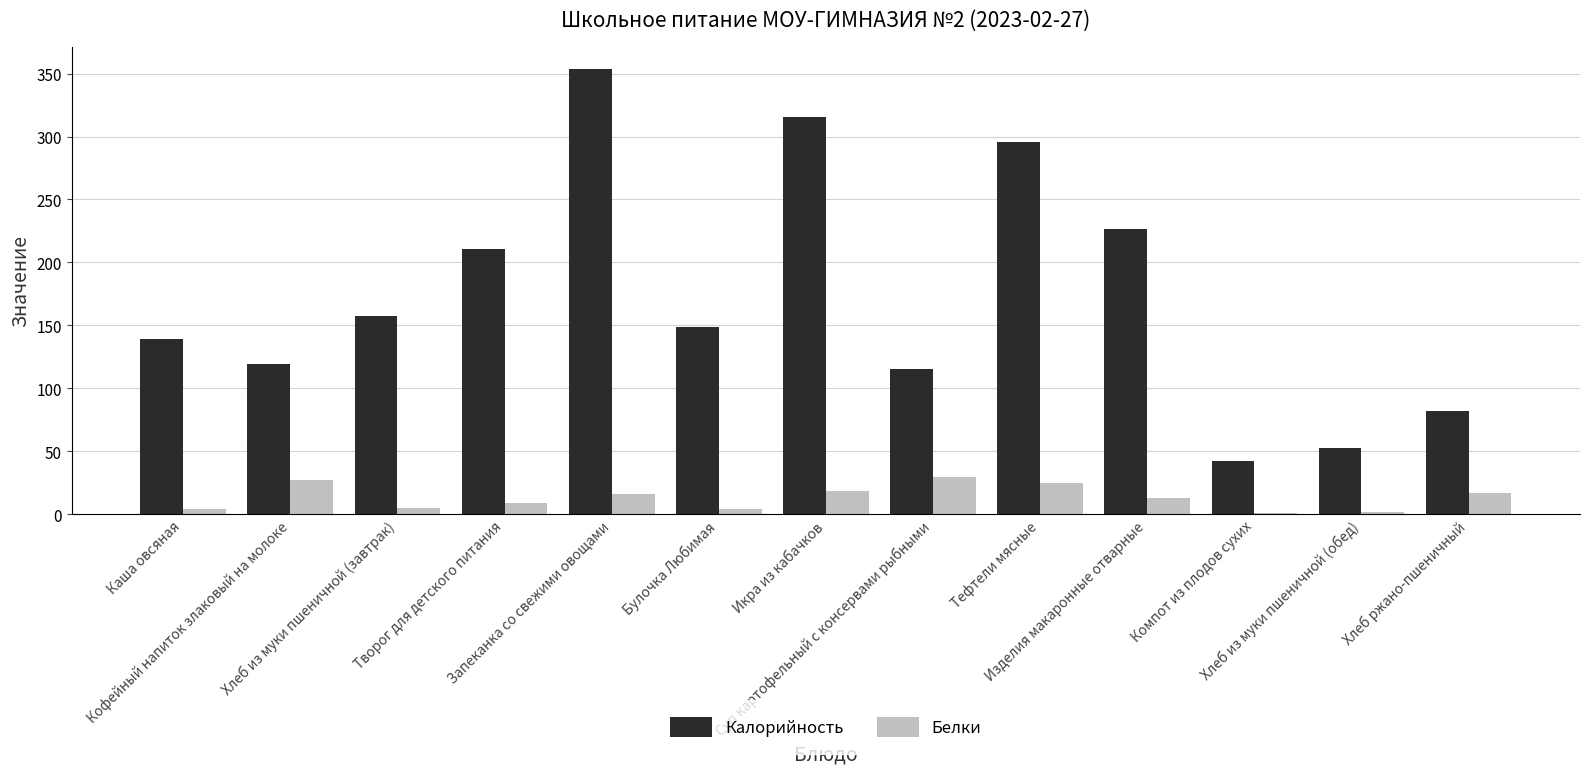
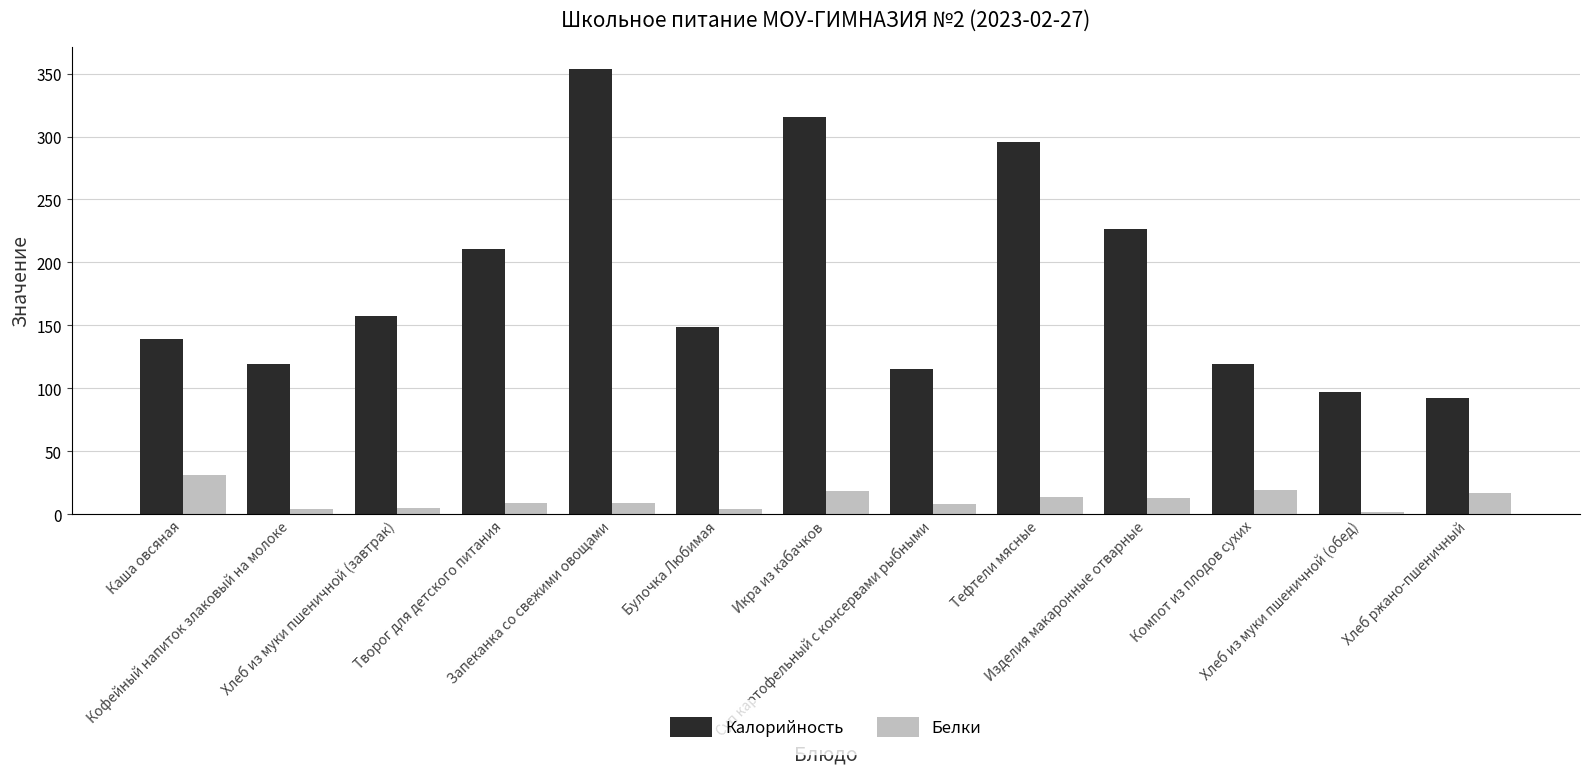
Белки, Каша овсяная: 4 -> 31
Белки, Кофейный напиток злаковый на молоке: 27 -> 4
Белки, Запеканка со свежими овощами: 16 -> 9
Белки, Суп картофельный с консервами рыбными: 30 -> 8
Белки, Тефтели мясные: 24 -> 14
Калорийность, Компот из плодов сухих: 42 -> 119
Белки, Компот из плодов сухих: 1 -> 19
Калорийность, Хлеб из муки пшеничной (обед): 52 -> 97
Калорийность, Хлеб ржано-пшеничный: 82 -> 92
